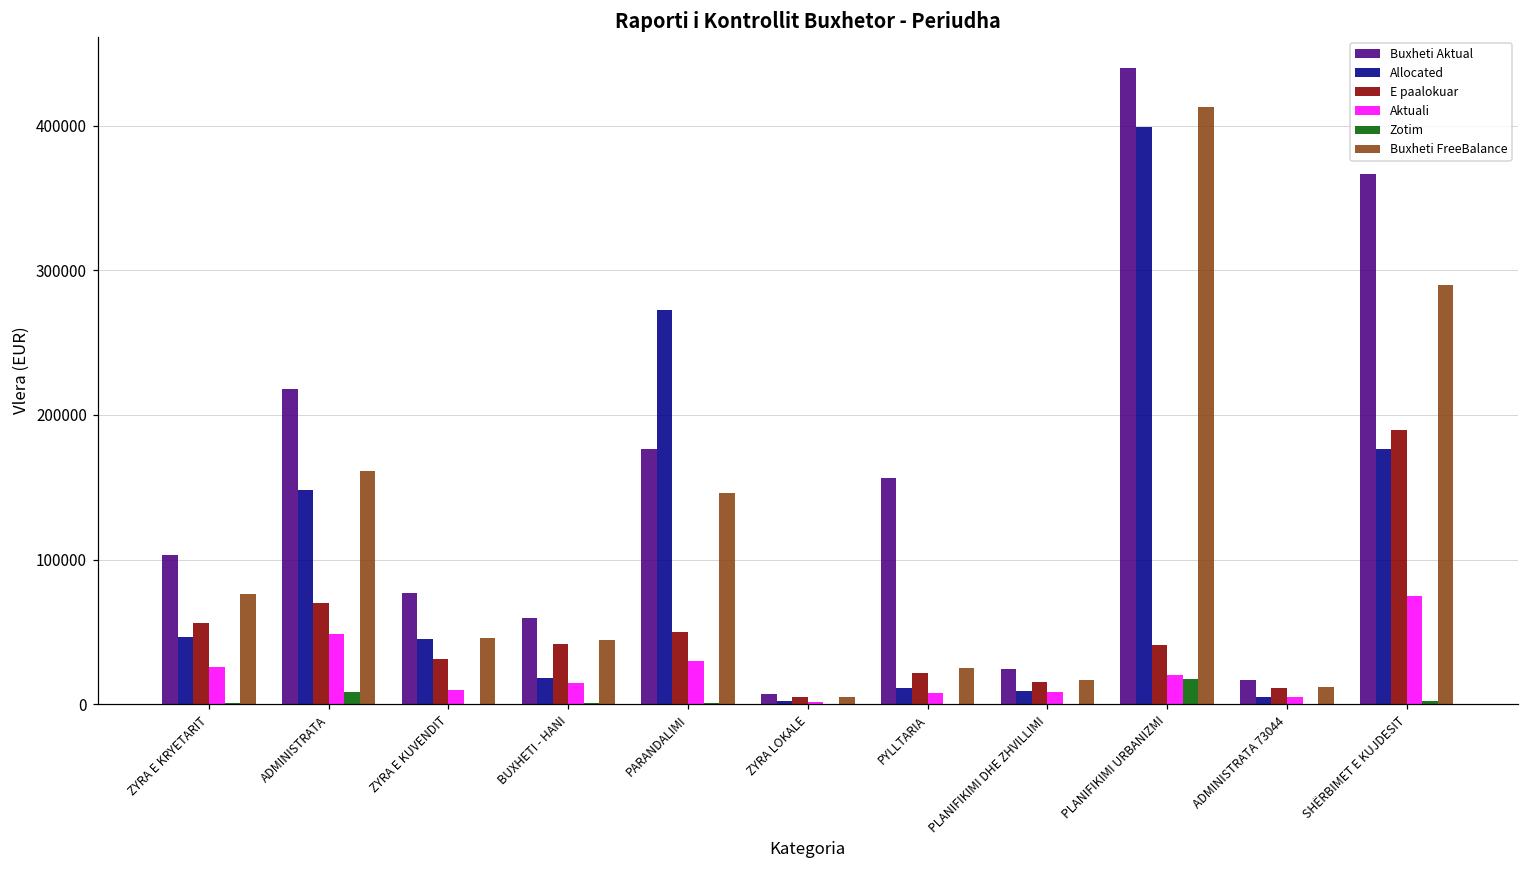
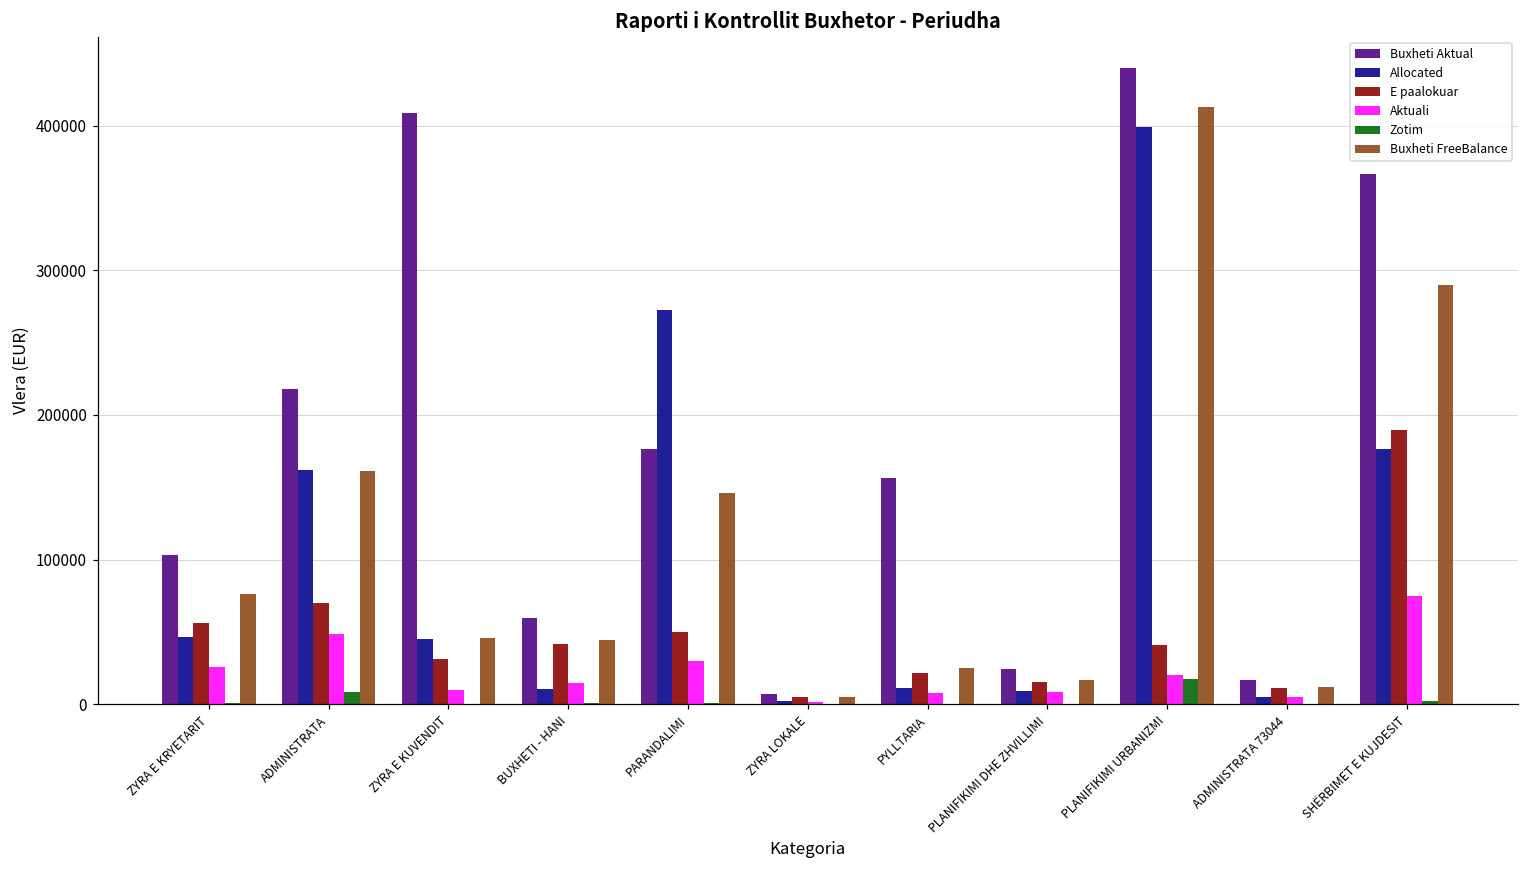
Allocated, ADMINISTRATA: 148000 -> 162000
Buxheti Aktual, ZYRA E KUVENDIT: 77000 -> 409000
Allocated, BUXHETI - HANI: 18000 -> 10000
